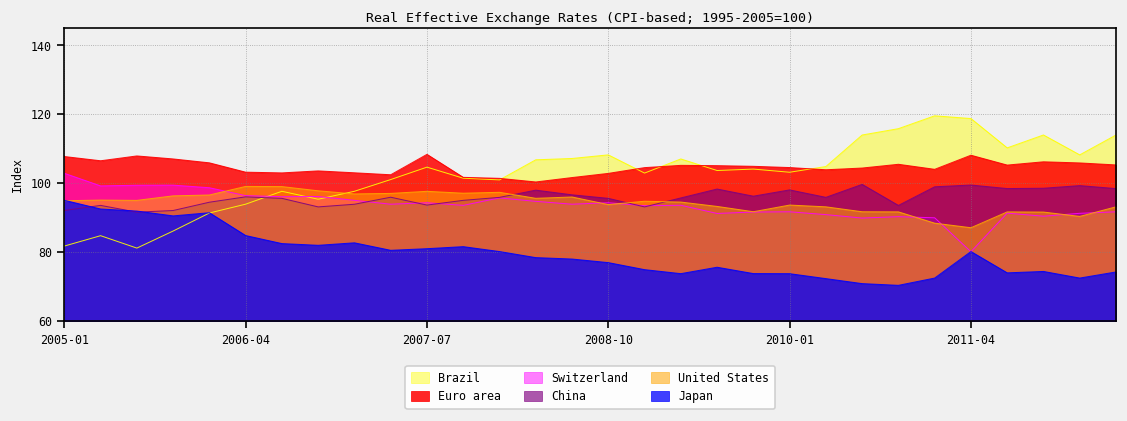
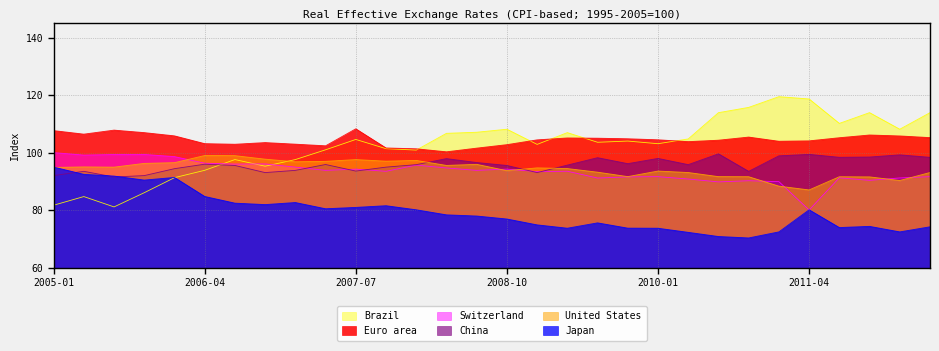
Switzerland, 2005-01: 103 -> 100
Euro area, 2011-04: 108 -> 104
